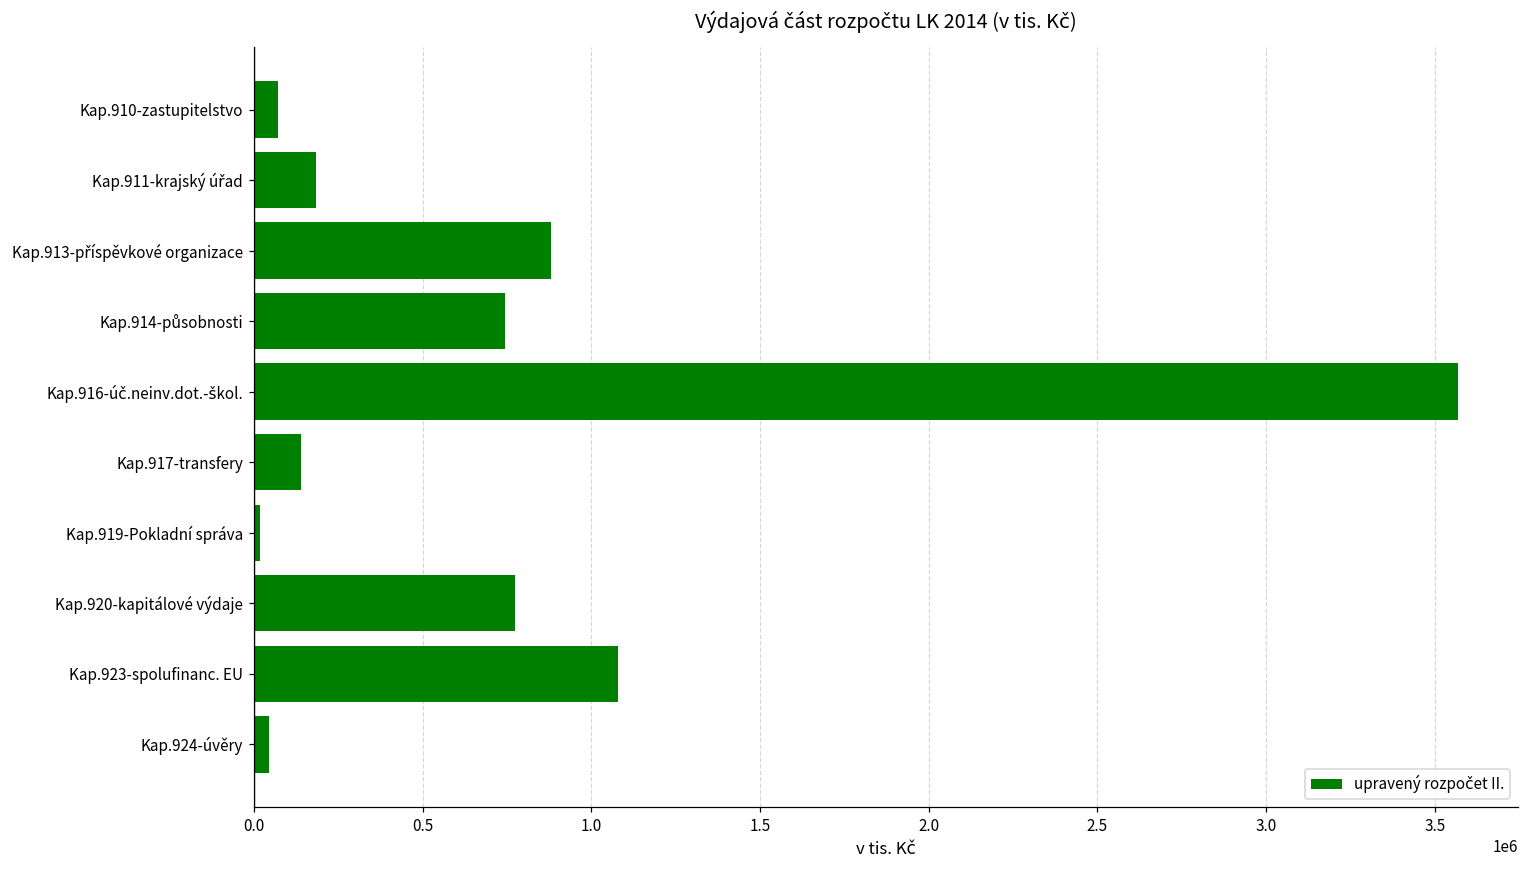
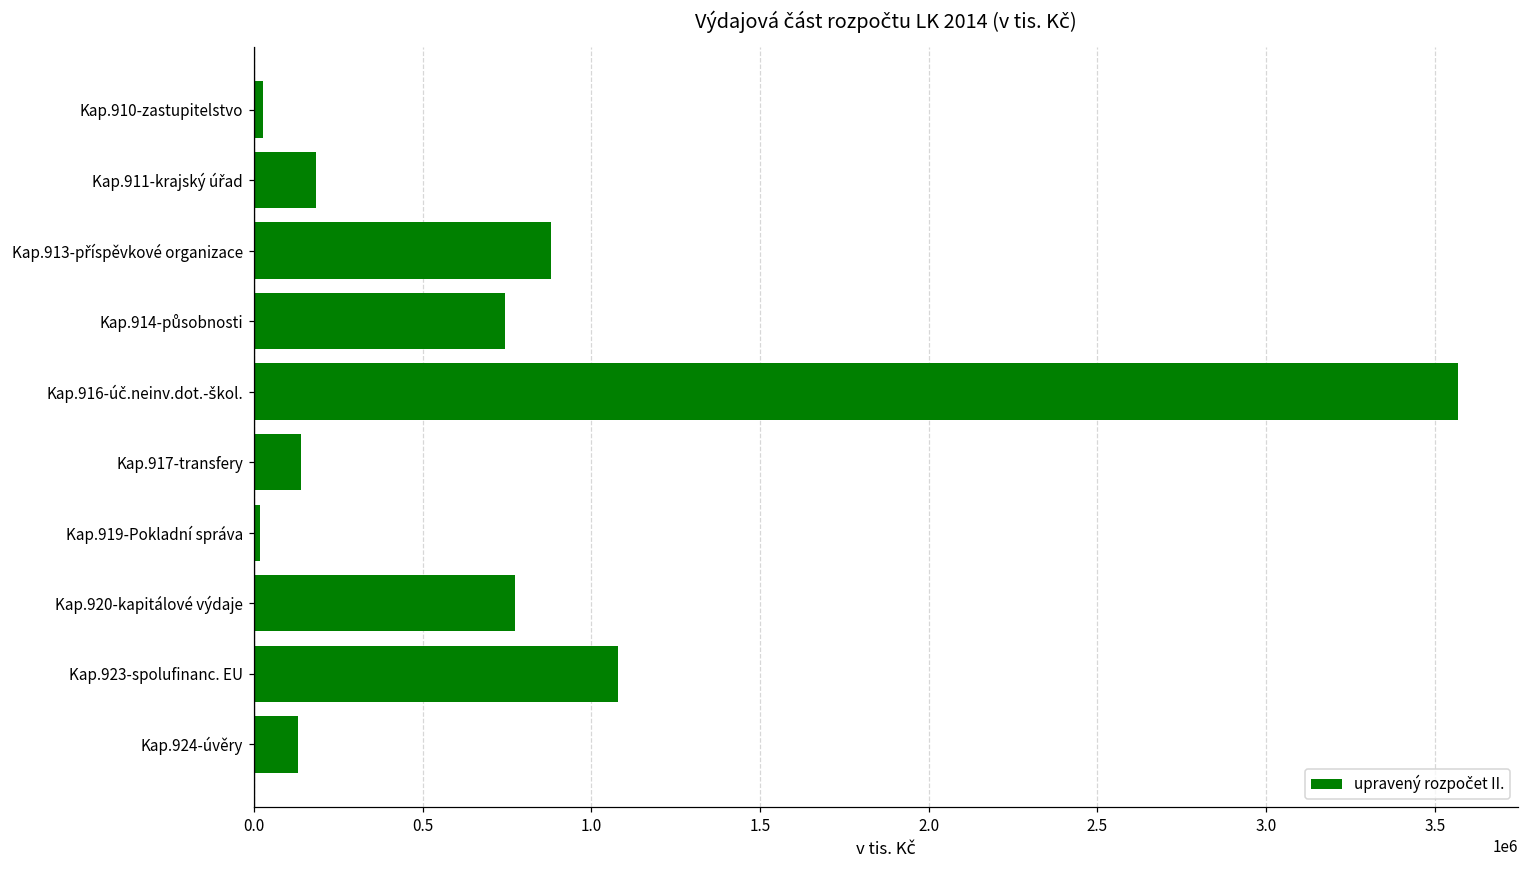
Kap.910-zastupitelstvo: 70000 -> 30000
Kap.924-úvěry: 40000 -> 130000
